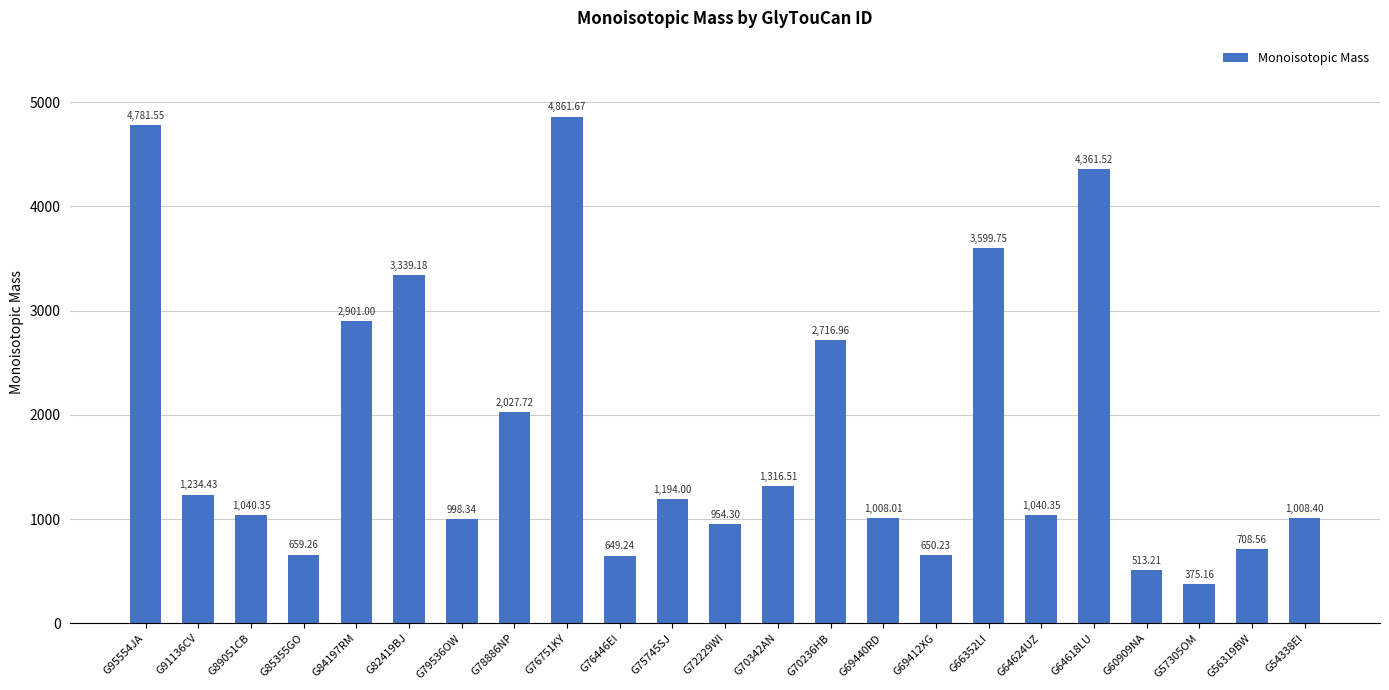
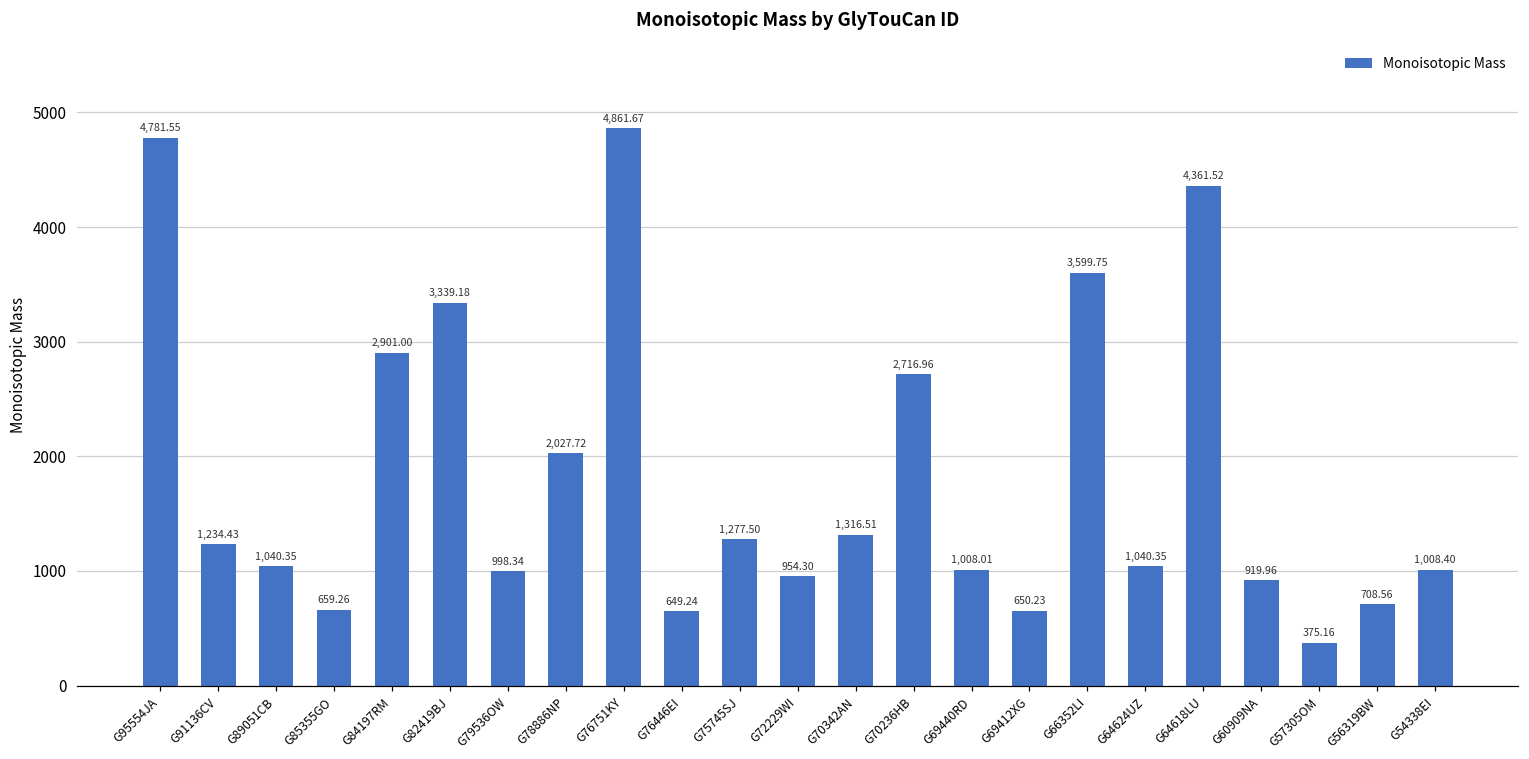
G75745SJ: 1,194.00 -> 1,277.50
G60909NA: 513.21 -> 919.96
